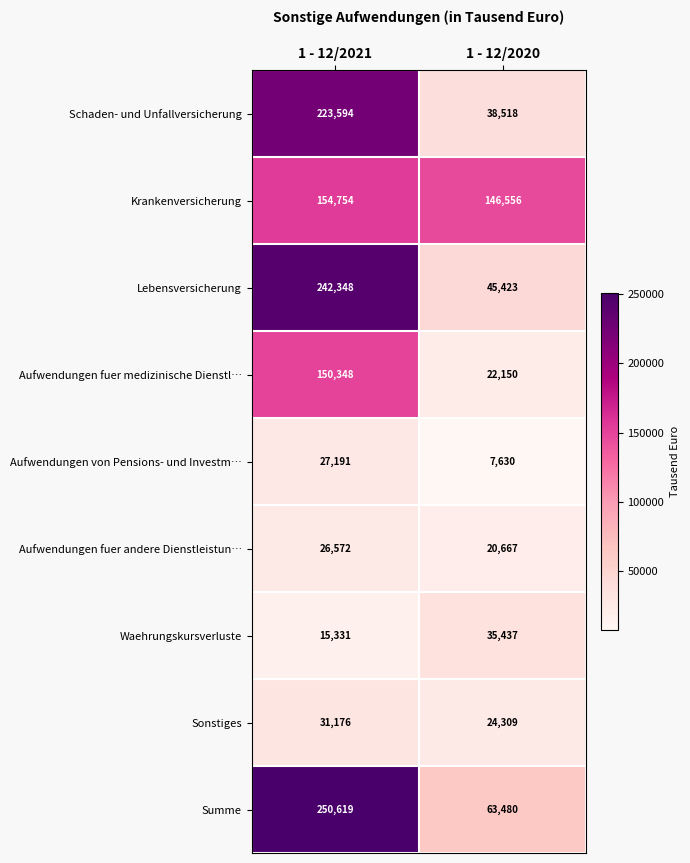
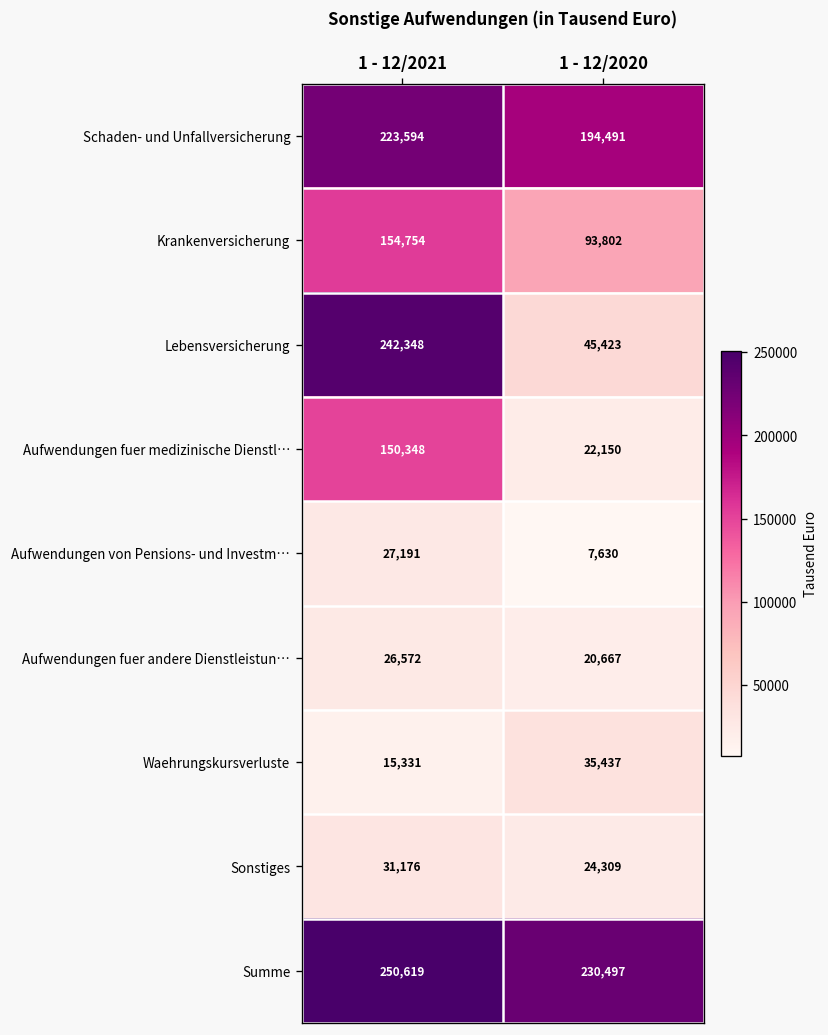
Schaden- und Unfallversicherung, 1 - 12/2020: 38,518 -> 194,491
Krankenversicherung, 1 - 12/2020: 146,556 -> 93,802
Summe, 1 - 12/2020: 63,480 -> 230,497
